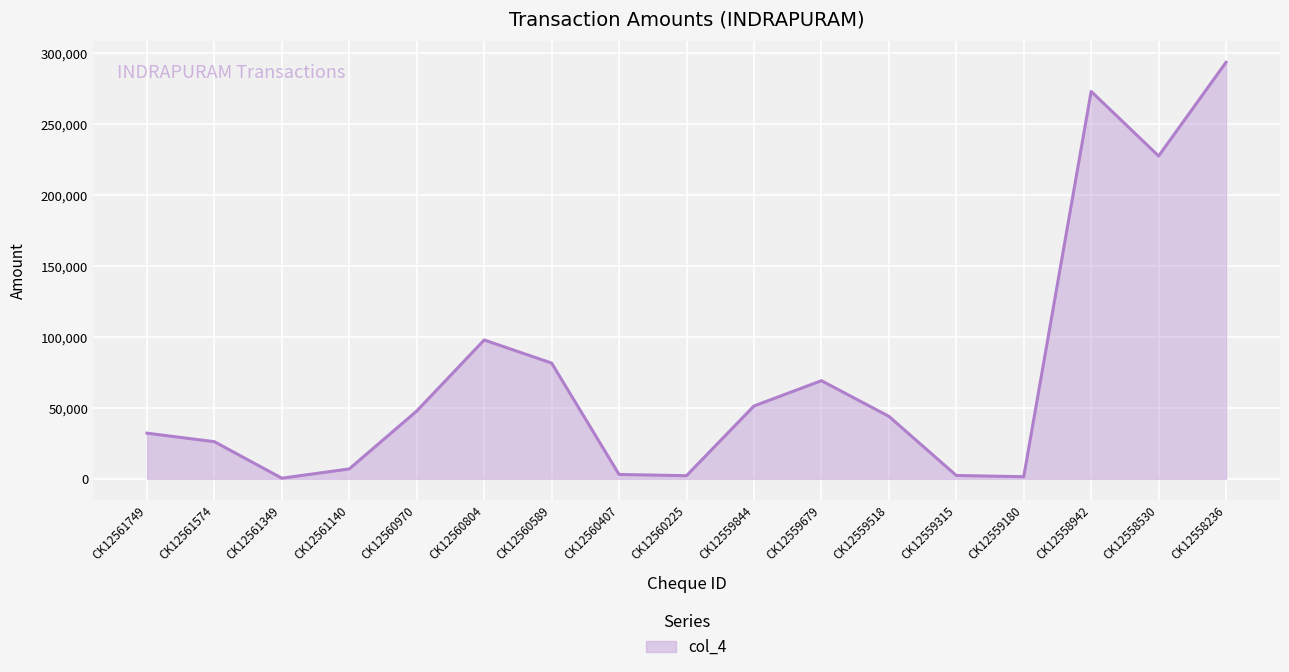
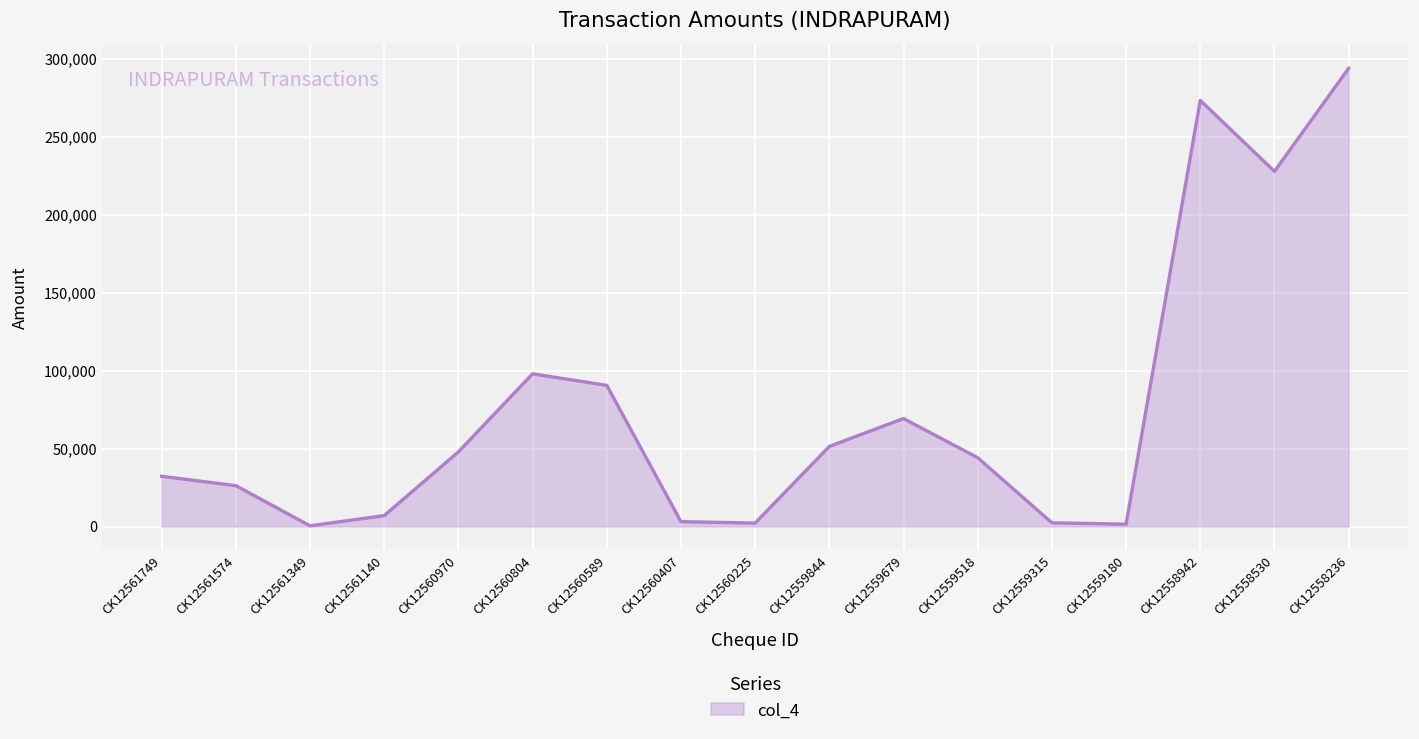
CK12560589: 82,000 -> 91,000
